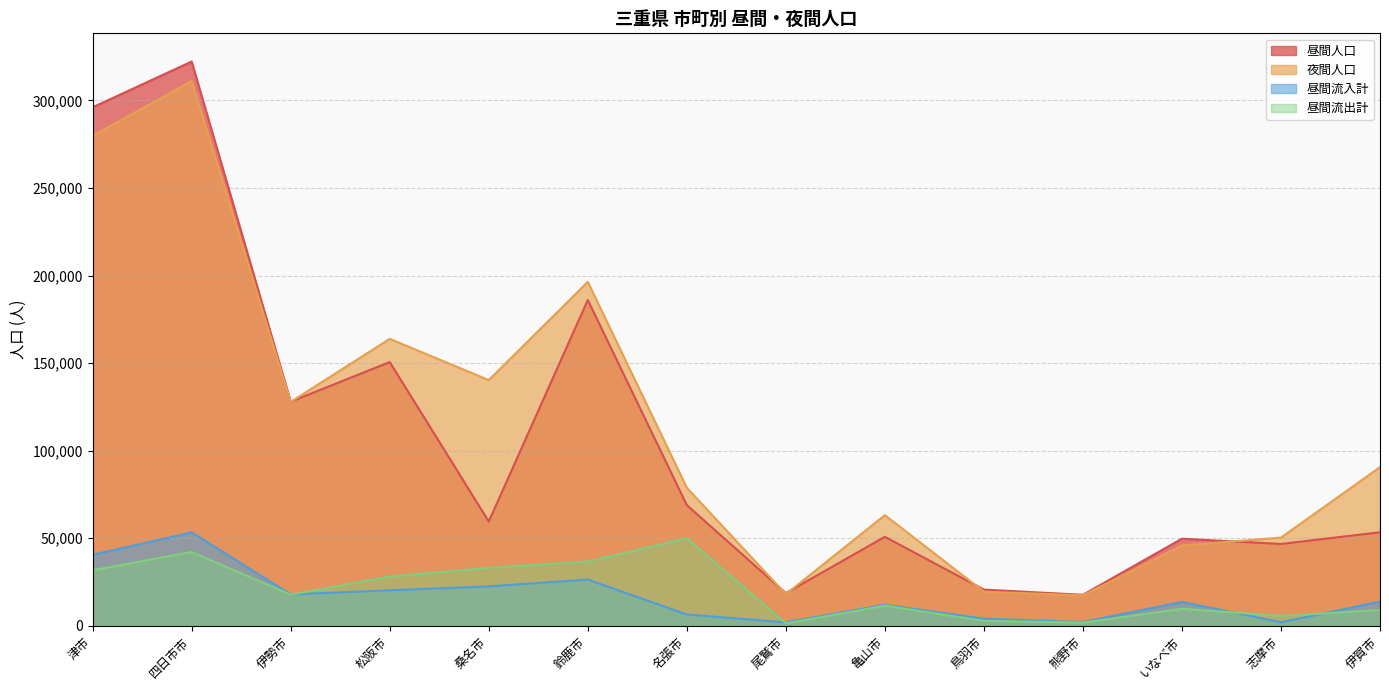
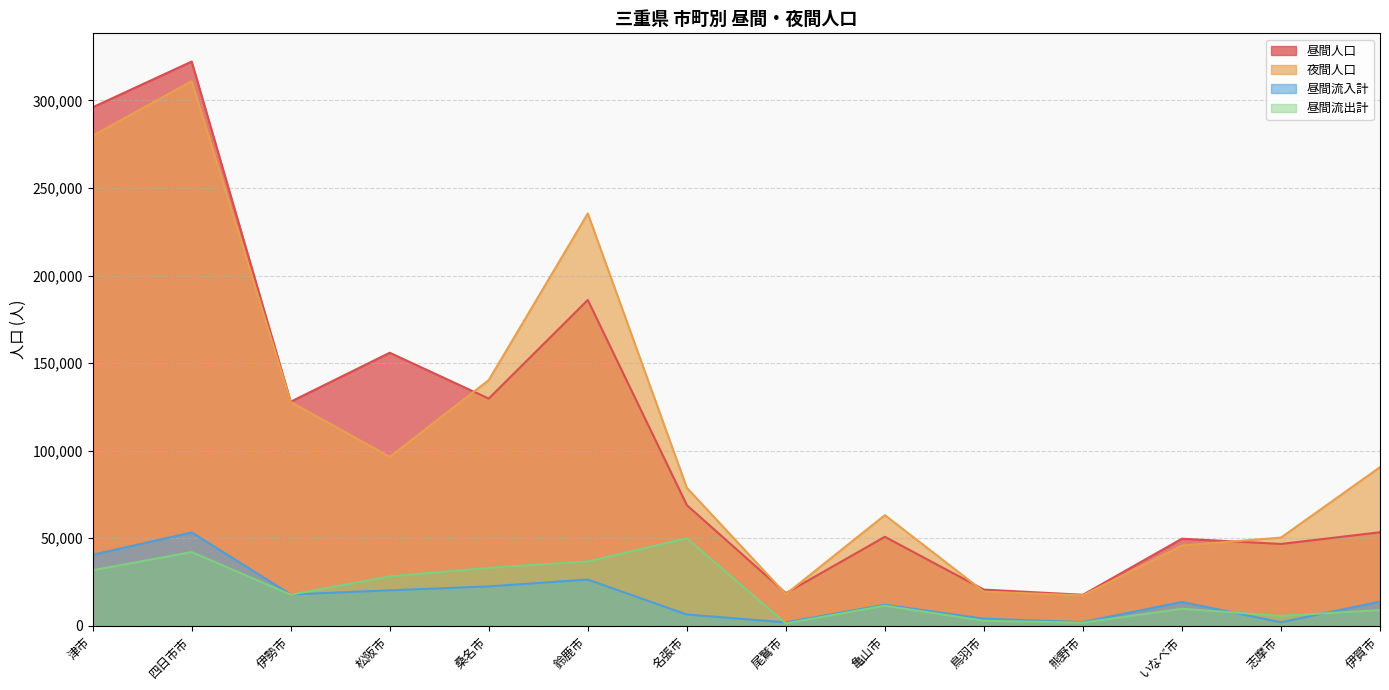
昼間人口, 松阪市: 151,000 -> 156,000
夜間人口, 松阪市: 164,000 -> 96,000
昼間人口, 桑名市: 60,000 -> 130,000
夜間人口, 鈴鹿市: 196,000 -> 235,000
